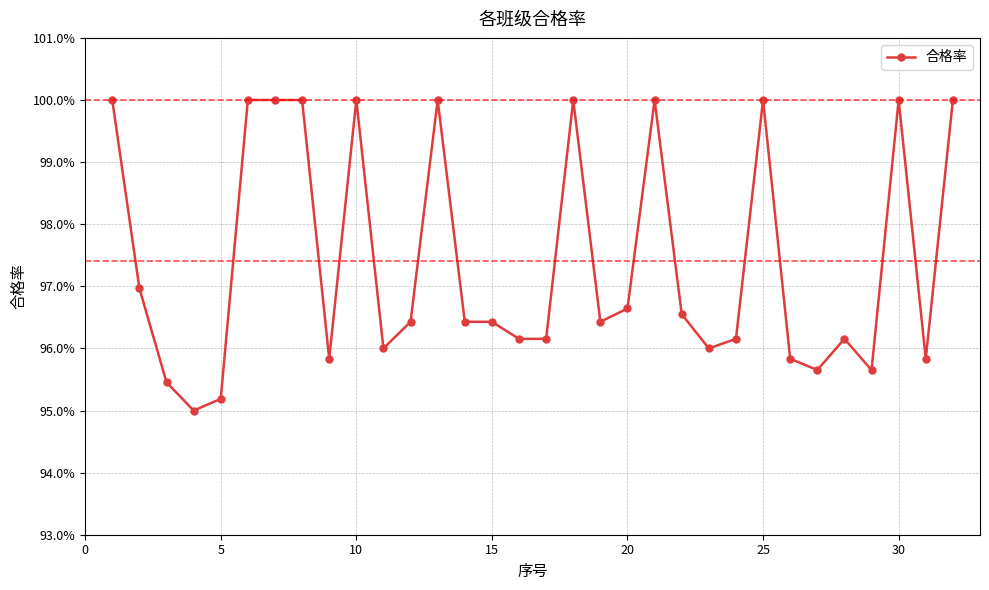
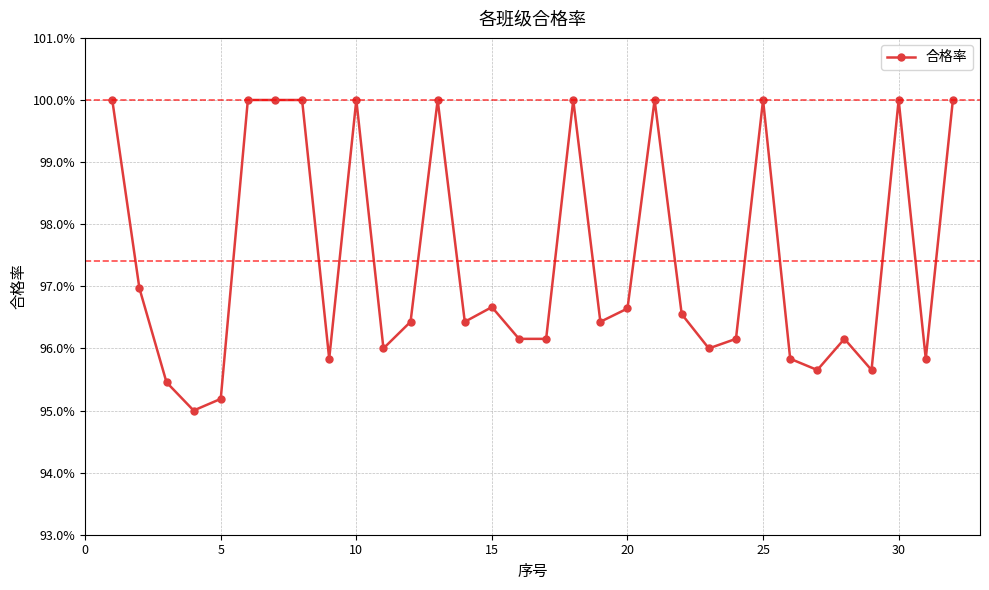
15: 96.4% -> 96.7%
